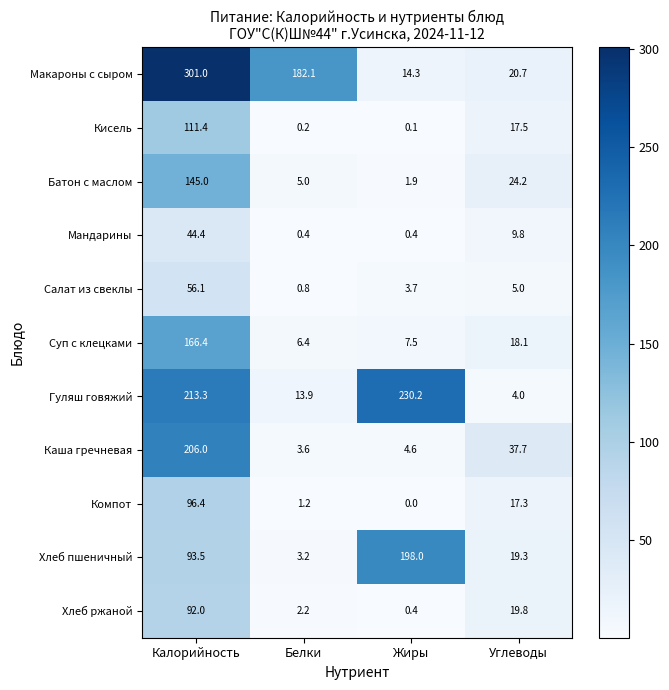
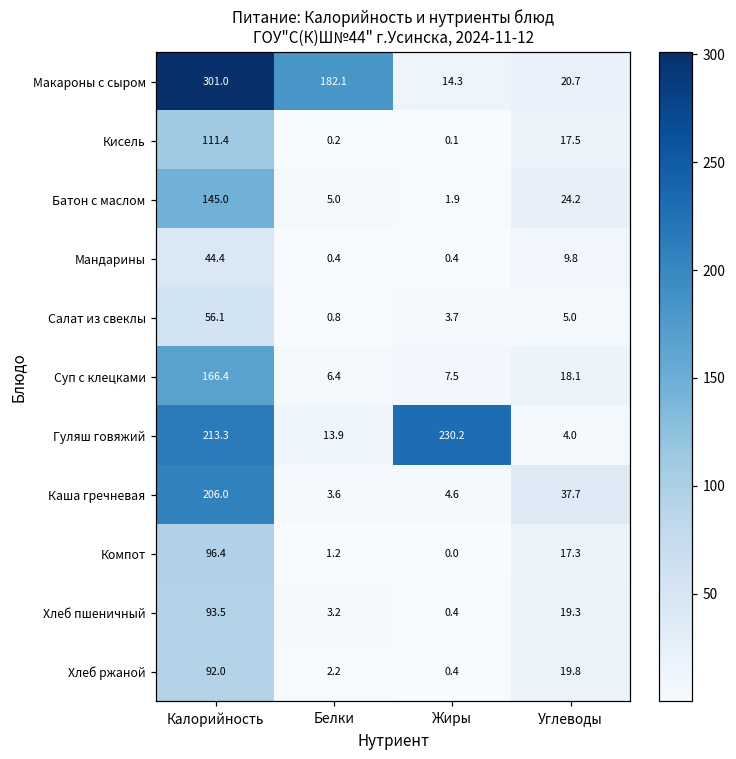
Хлеб пшеничный, Жиры: 198.0 -> 0.4
